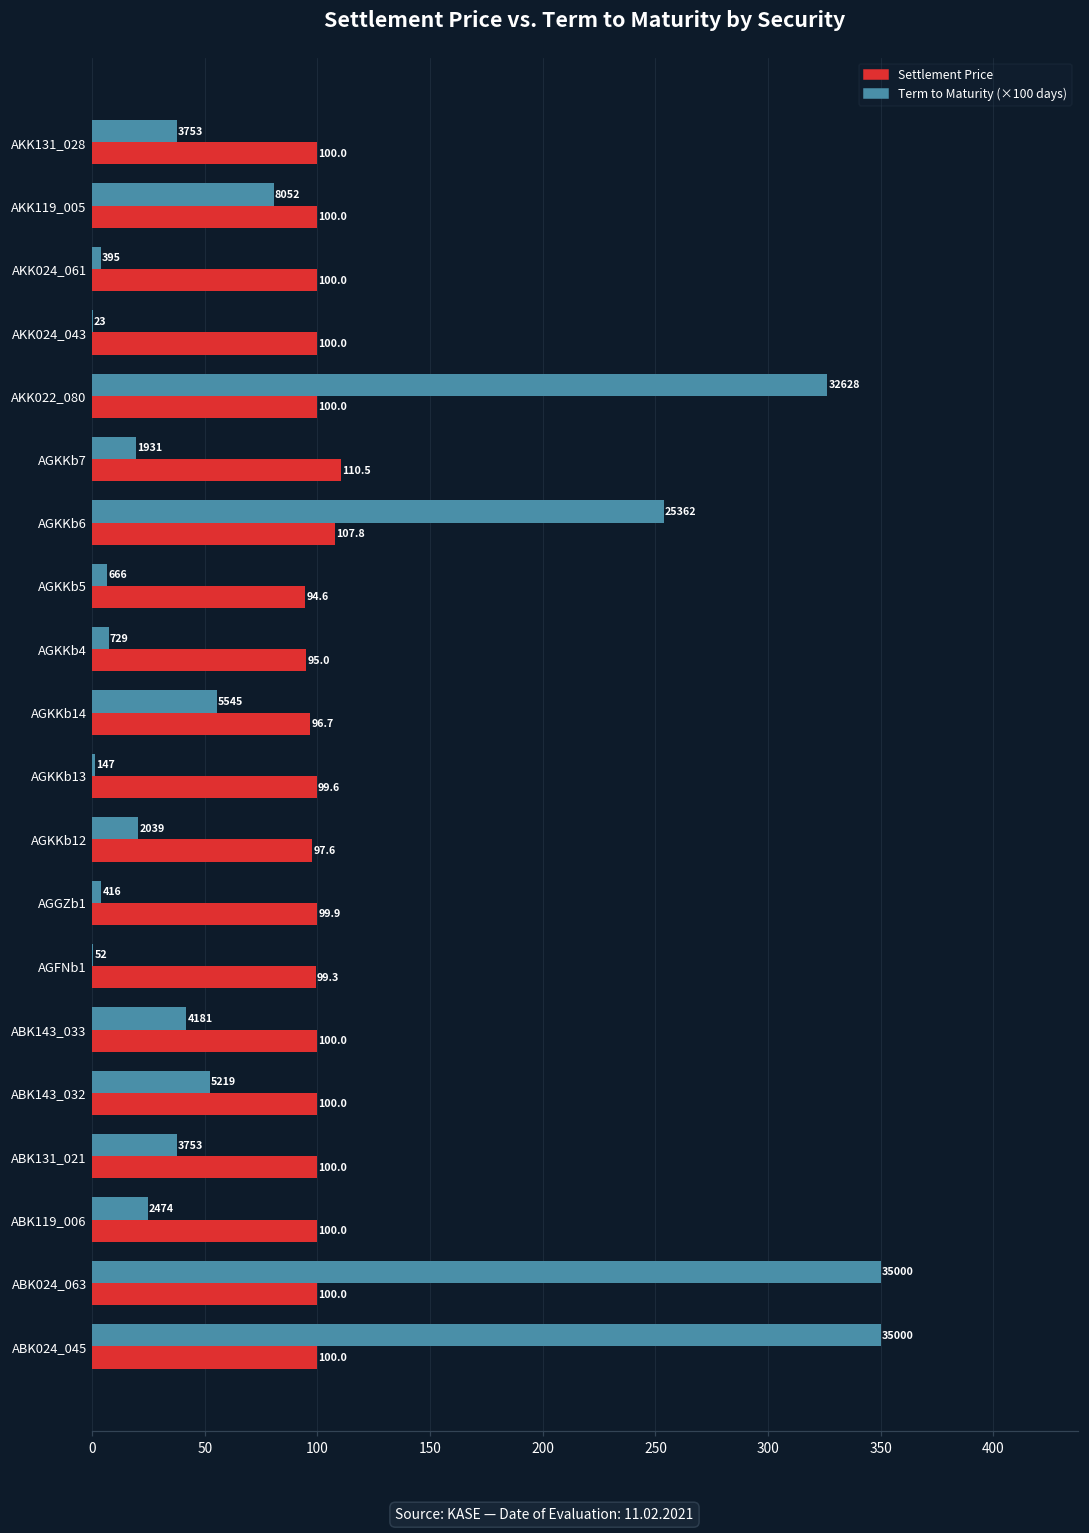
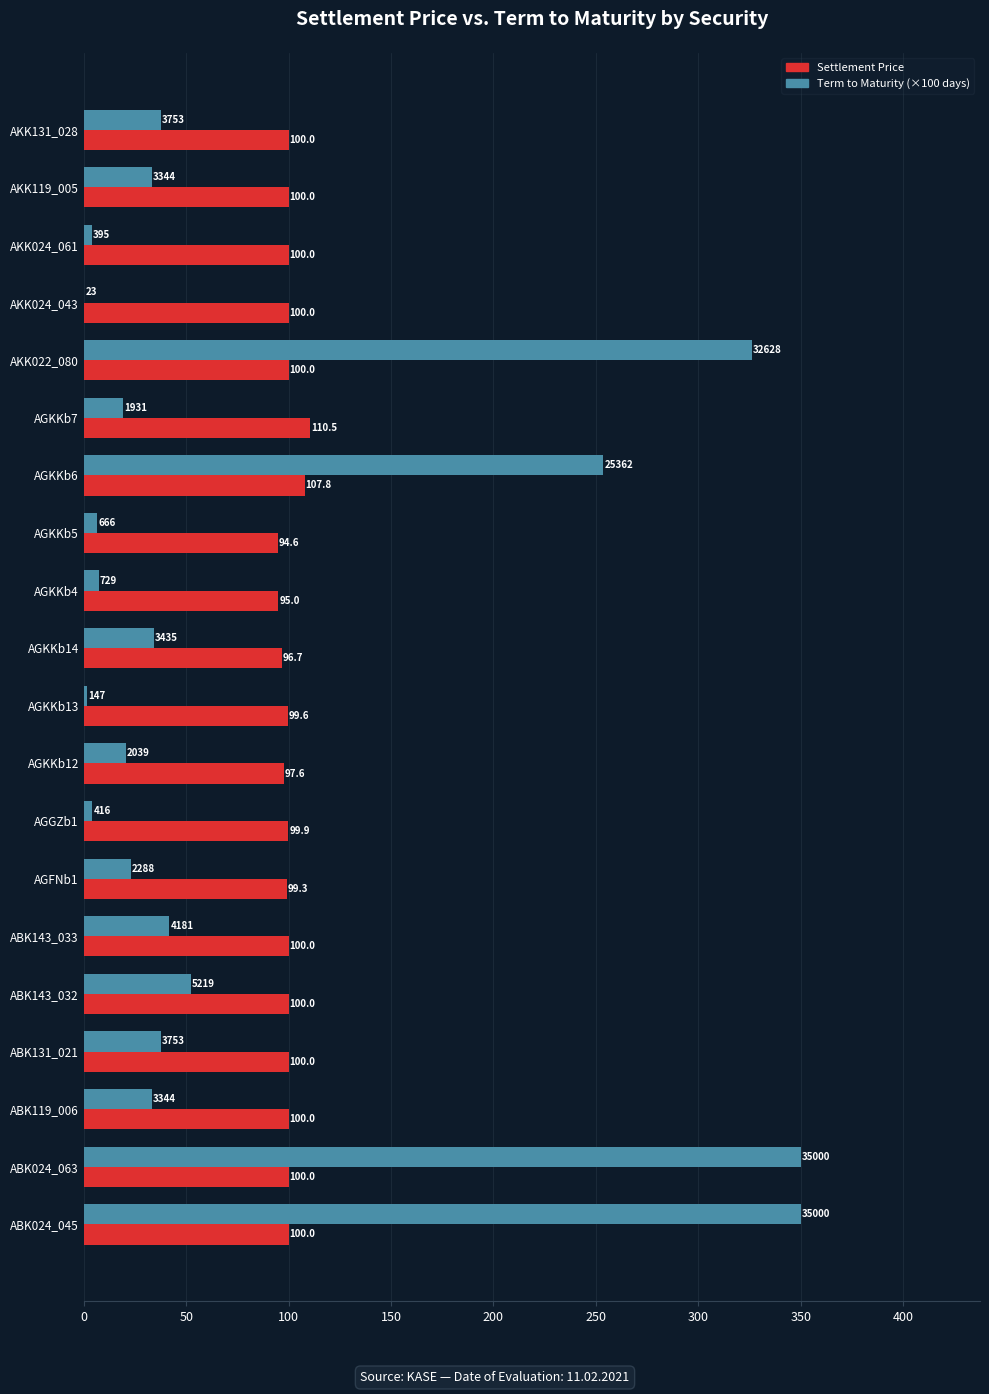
Term to Maturity (×100 days), AKK119_005: 8052 -> 3344
Term to Maturity (×100 days), AGKKb14: 5545 -> 3435
Term to Maturity (×100 days), AGFNb1: 52 -> 2288
Term to Maturity (×100 days), ABK119_006: 2474 -> 3344
